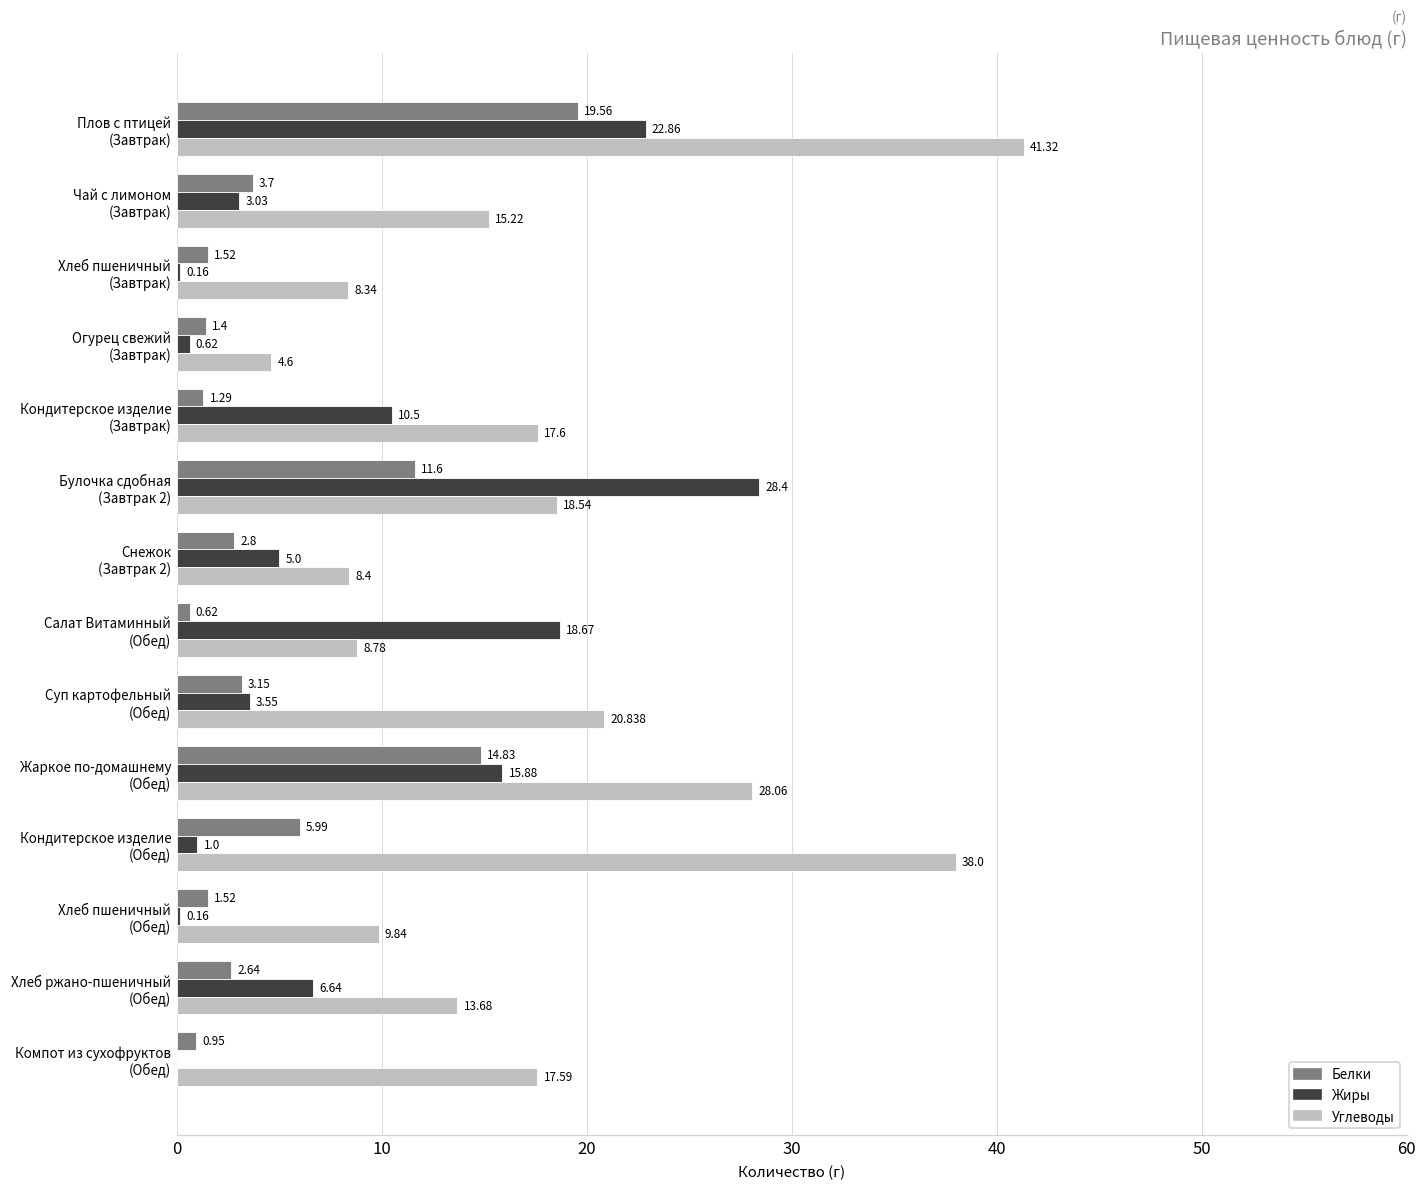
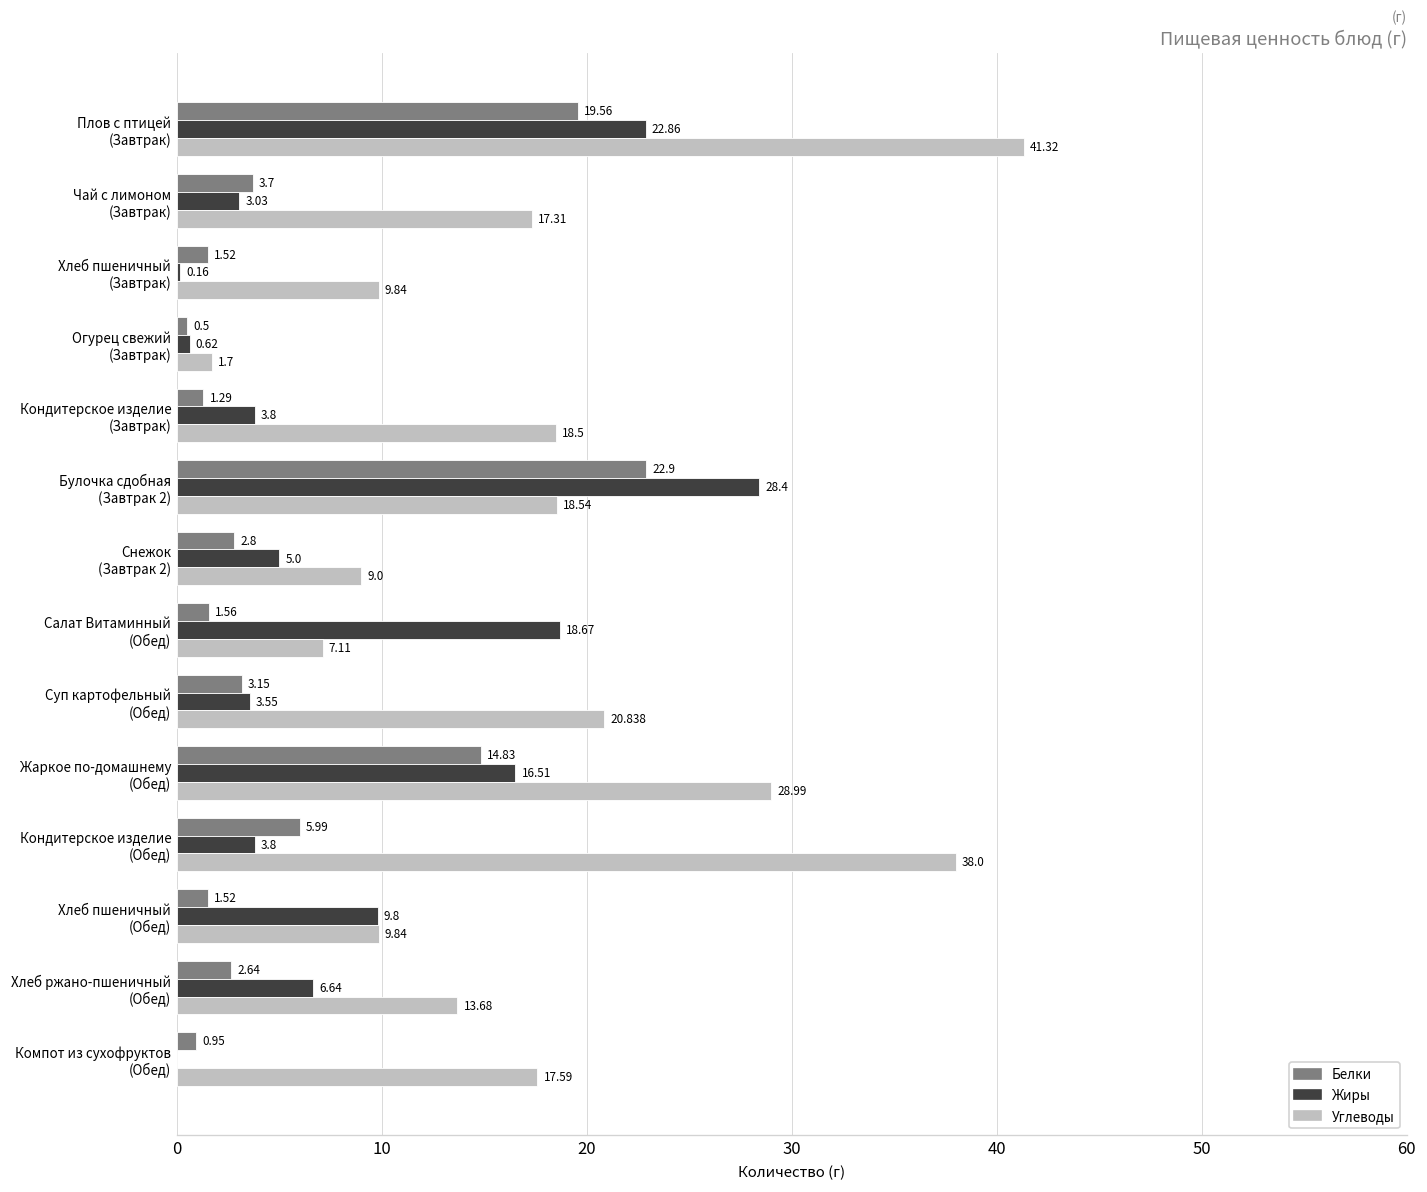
Углеводы, Чай с лимоном (Завтрак): 15.22 -> 17.31
Углеводы, Хлеб пшеничный (Завтрак): 8.34 -> 9.84
Белки, Огурец свежий (Завтрак): 1.4 -> 0.5
Углеводы, Огурец свежий (Завтрак): 4.6 -> 1.7
Жиры, Кондитерское изделие (Завтрак): 10.5 -> 3.8
Углеводы, Кондитерское изделие (Завтрак): 17.6 -> 18.5
Белки, Булочка сдобная (Завтрак 2): 11.6 -> 22.9
Углеводы, Снежок (Завтрак 2): 8.4 -> 9.0
Белки, Салат Витаминный (Обед): 0.62 -> 1.56
Углеводы, Салат Витаминный (Обед): 8.78 -> 7.11
Жиры, Жаркое по-домашнему (Обед): 15.88 -> 16.51
Углеводы, Жаркое по-домашнему (Обед): 28.06 -> 28.99
Жиры, Кондитерское изделие (Обед): 1.0 -> 3.8
Жиры, Хлеб пшеничный (Обед): 0.16 -> 9.8
